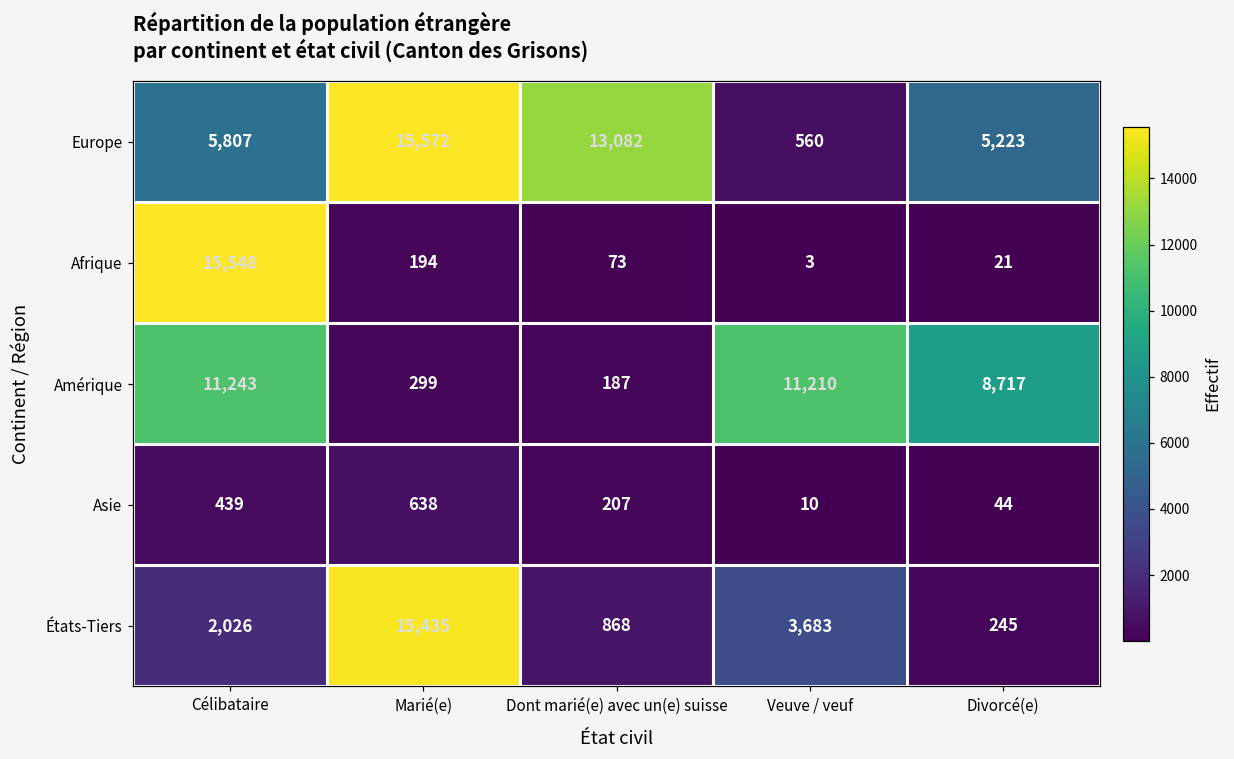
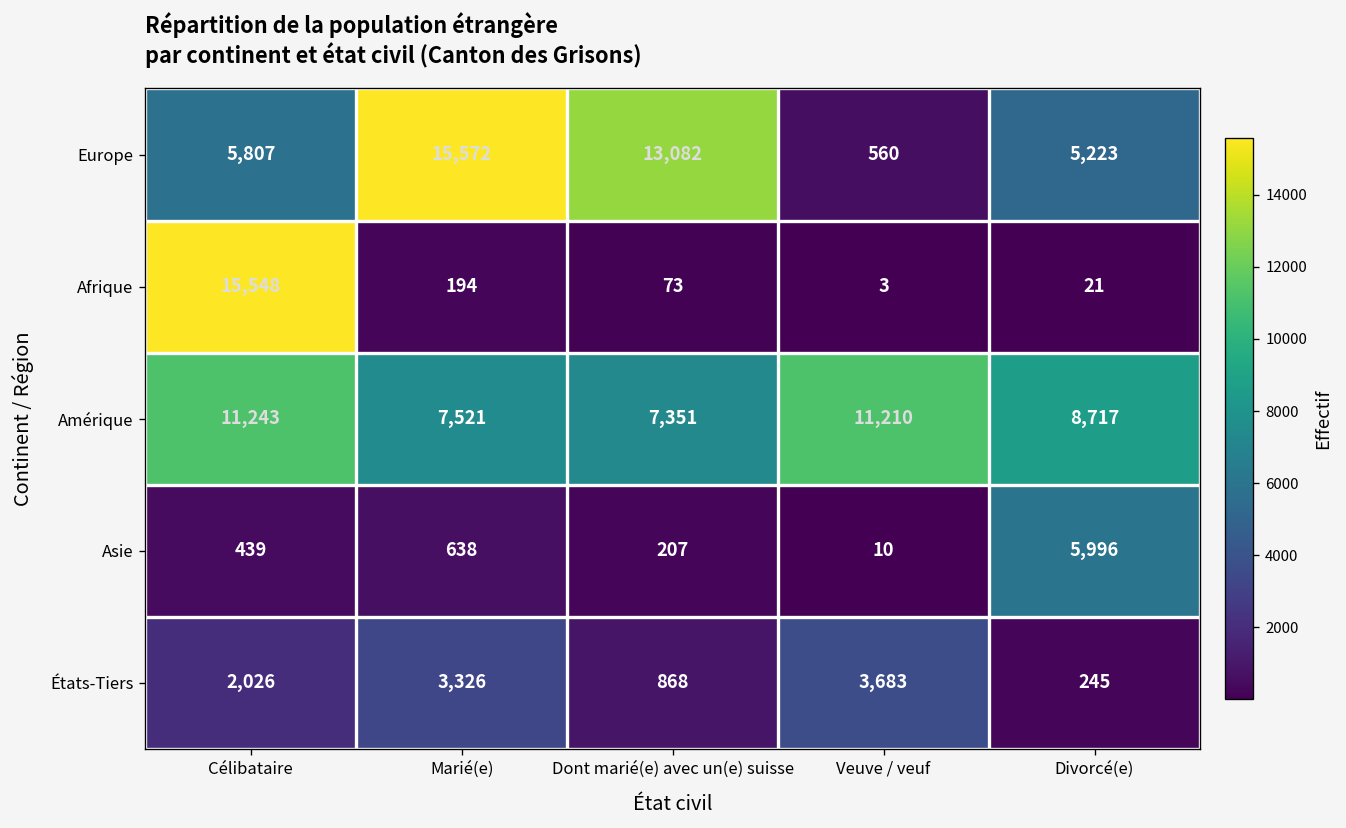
Amérique, Marié(e): 299 -> 7,521
Amérique, Dont marié(e) avec un(e) suisse: 187 -> 7,351
Asie, Divorcé(e): 44 -> 5,996
États-Tiers, Marié(e): 15,435 -> 3,326
